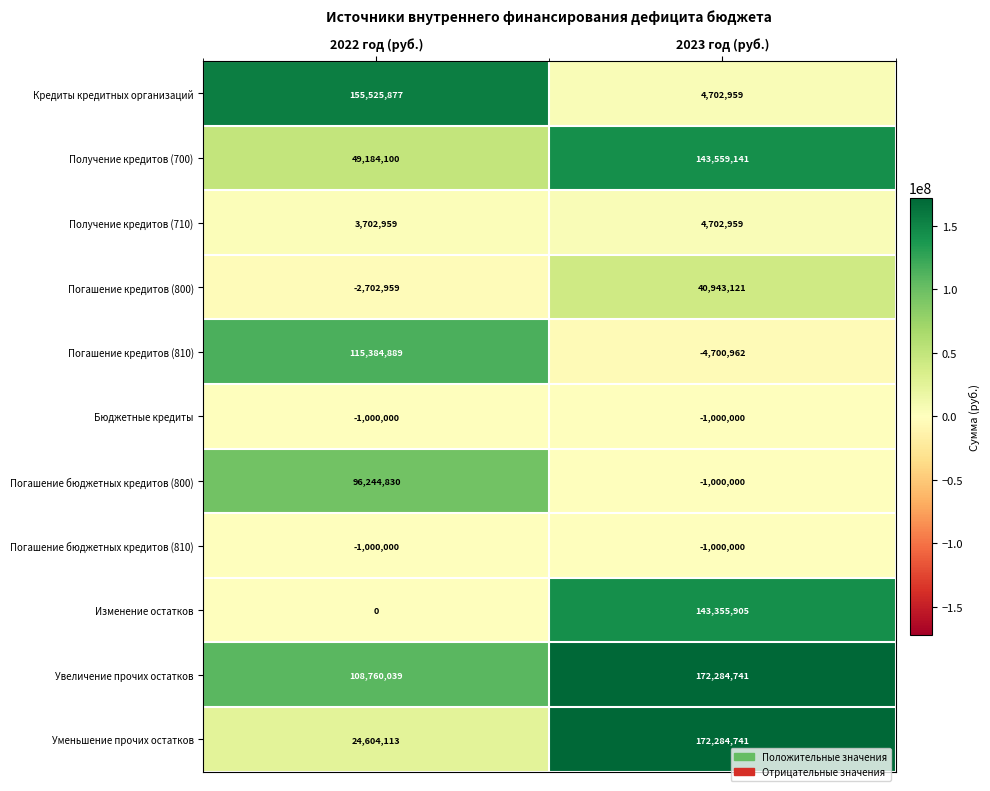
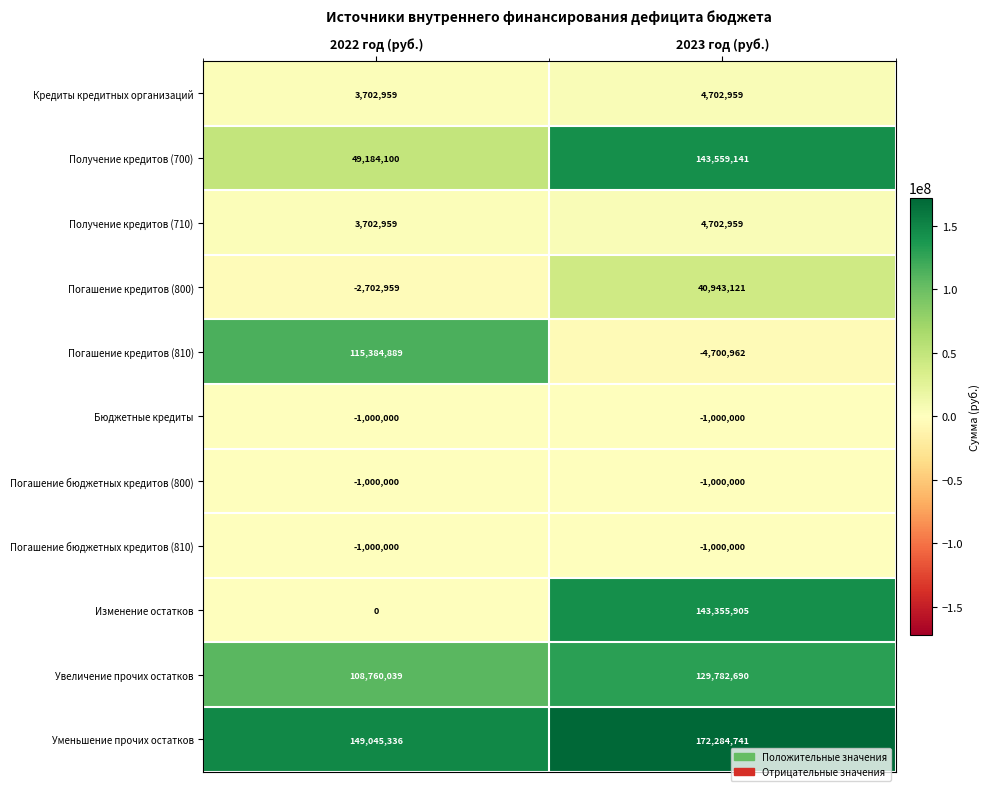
Кредиты кредитных организаций, 2022 год (руб.): 155,525,877 -> 3,702,959
Погашение бюджетных кредитов (800), 2022 год (руб.): 96,244,830 -> -1,000,000
Увеличение прочих остатков, 2023 год (руб.): 172,284,741 -> 129,782,690
Уменьшение прочих остатков, 2022 год (руб.): 24,604,113 -> 149,045,336
